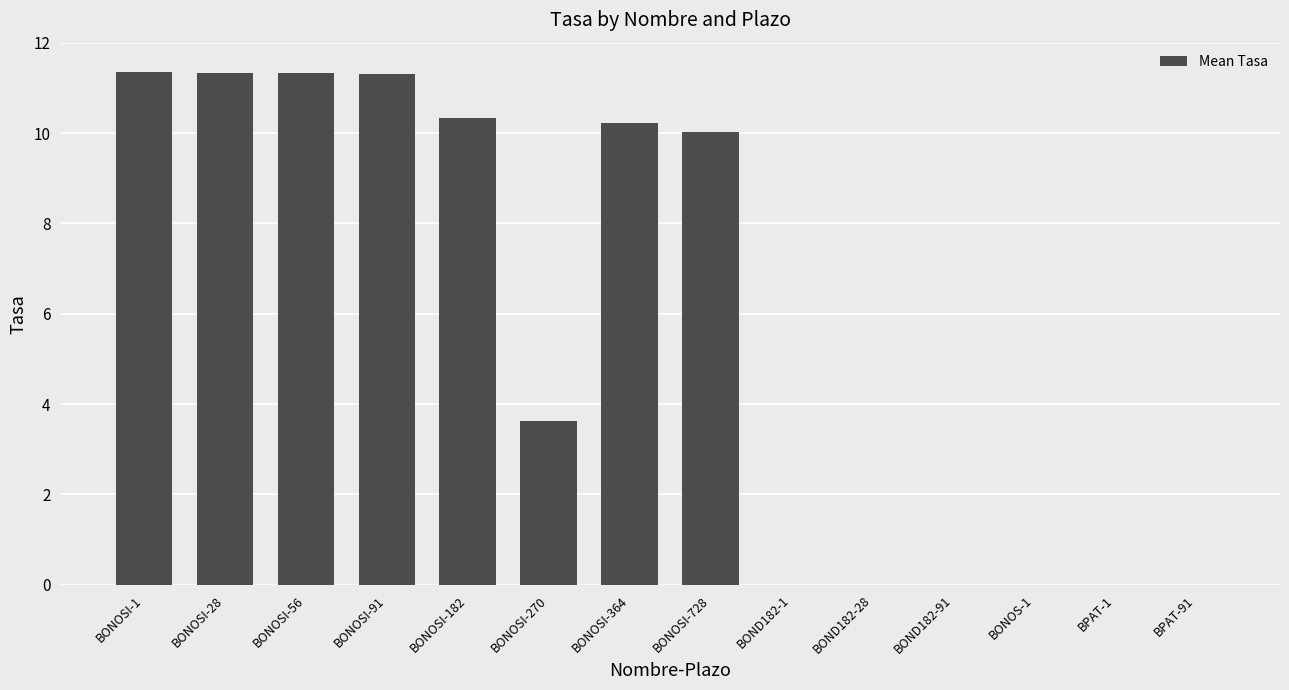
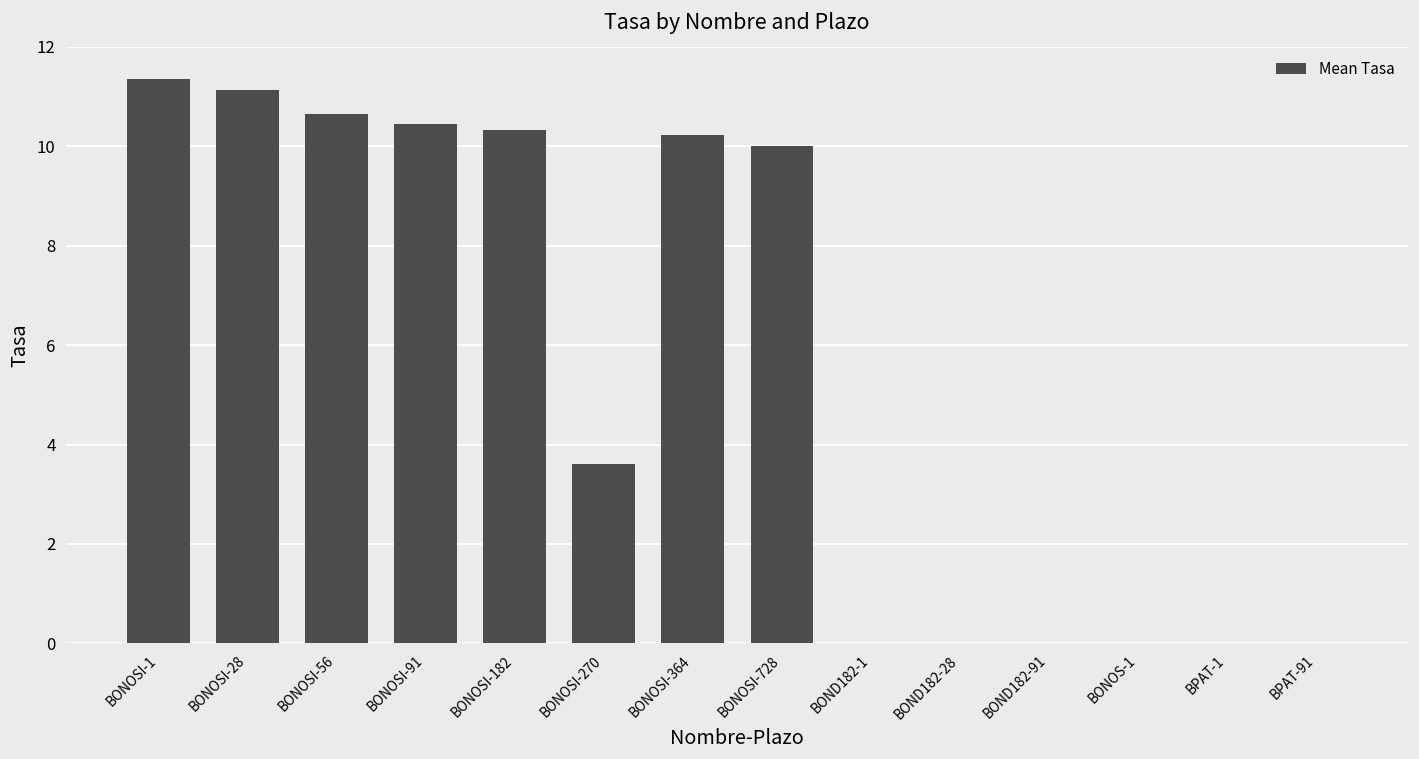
BONOSI-28: 11.3 -> 11.1
BONOSI-56: 11.3 -> 10.7
BONOSI-91: 11.3 -> 10.5
